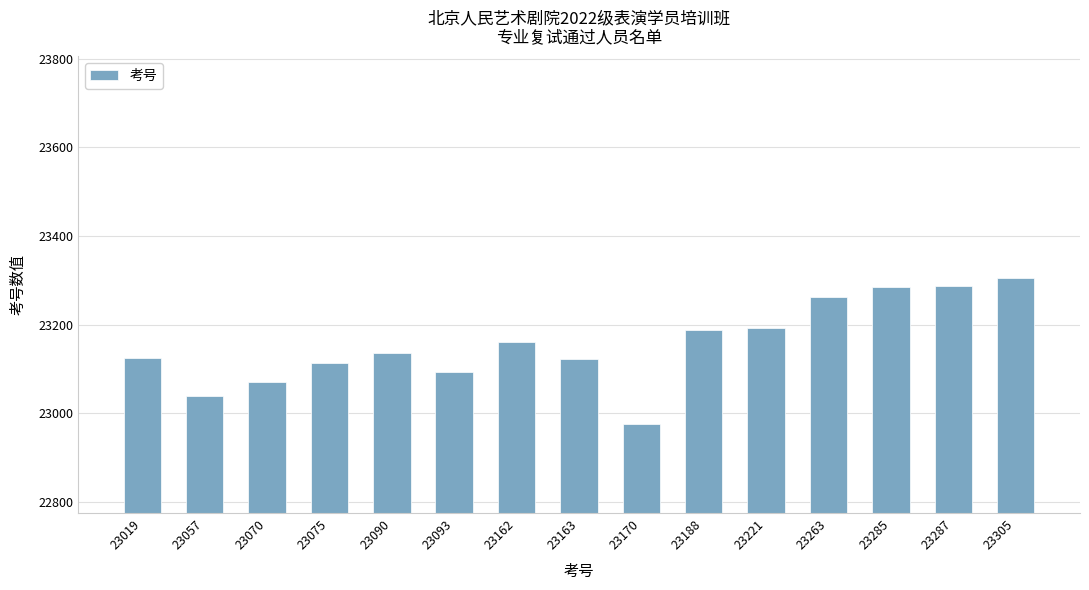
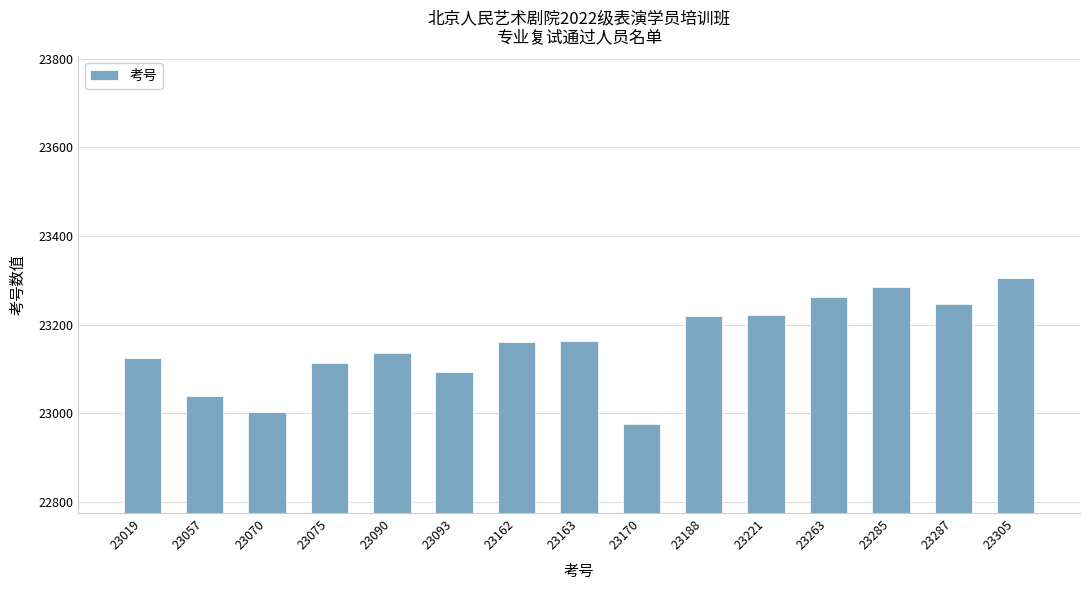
23070: 23070 -> 23000
23163: 23120 -> 23160
23188: 23190 -> 23220
23221: 23190 -> 23220
23287: 23290 -> 23250
